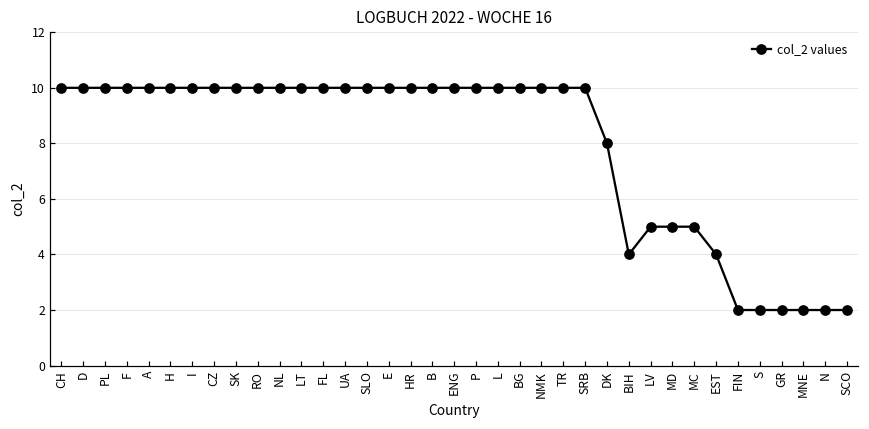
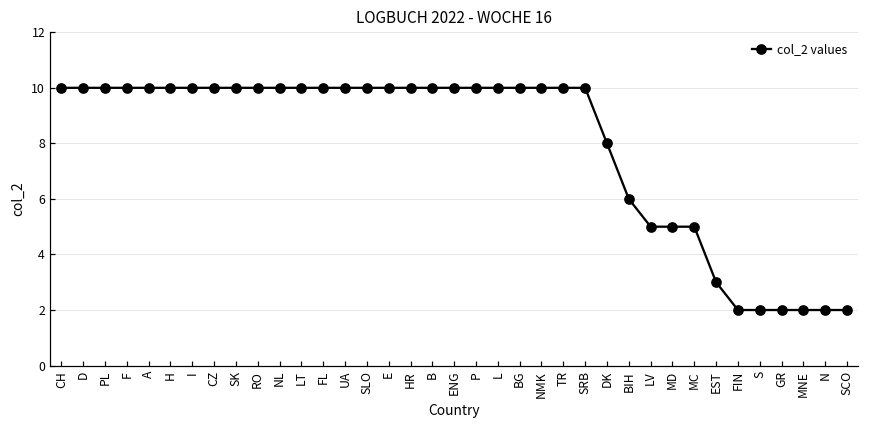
BIH: 4 -> 6
EST: 4 -> 3
